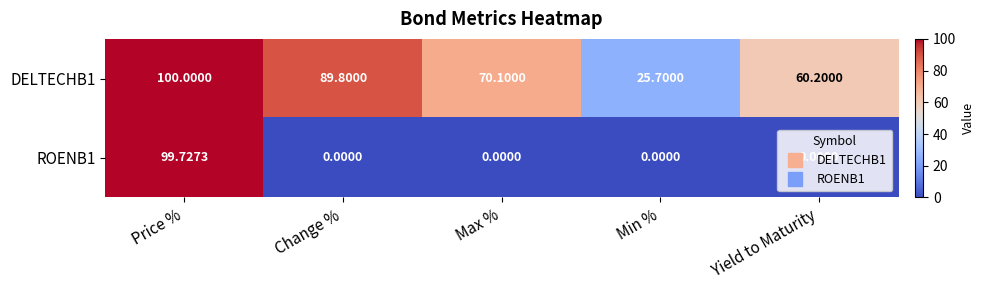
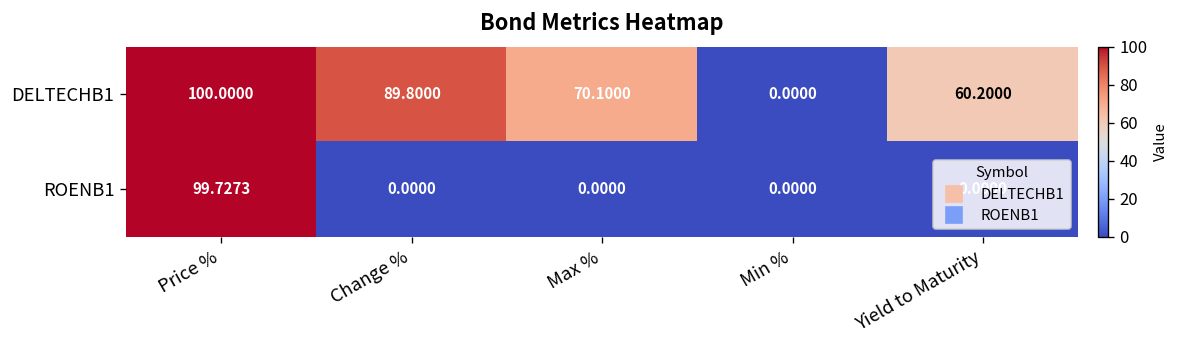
DELTECHB1, Min %: 25.7000 -> 0.0000
